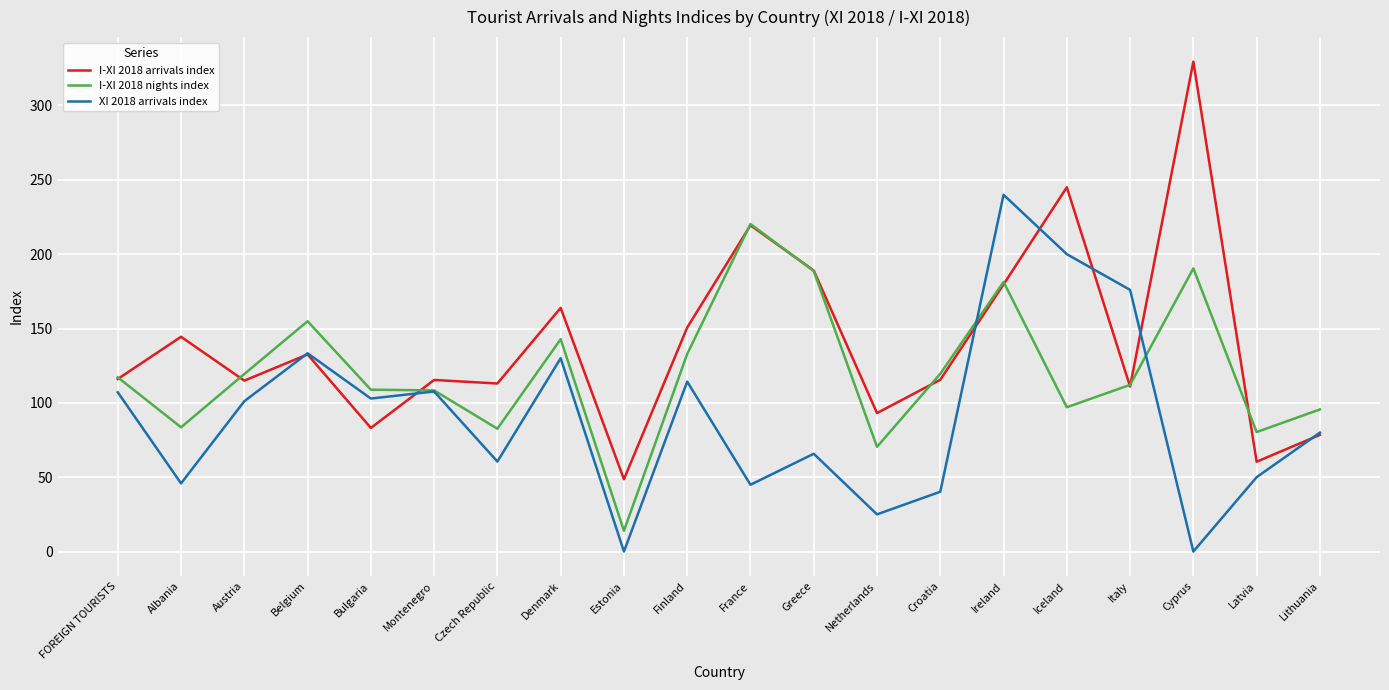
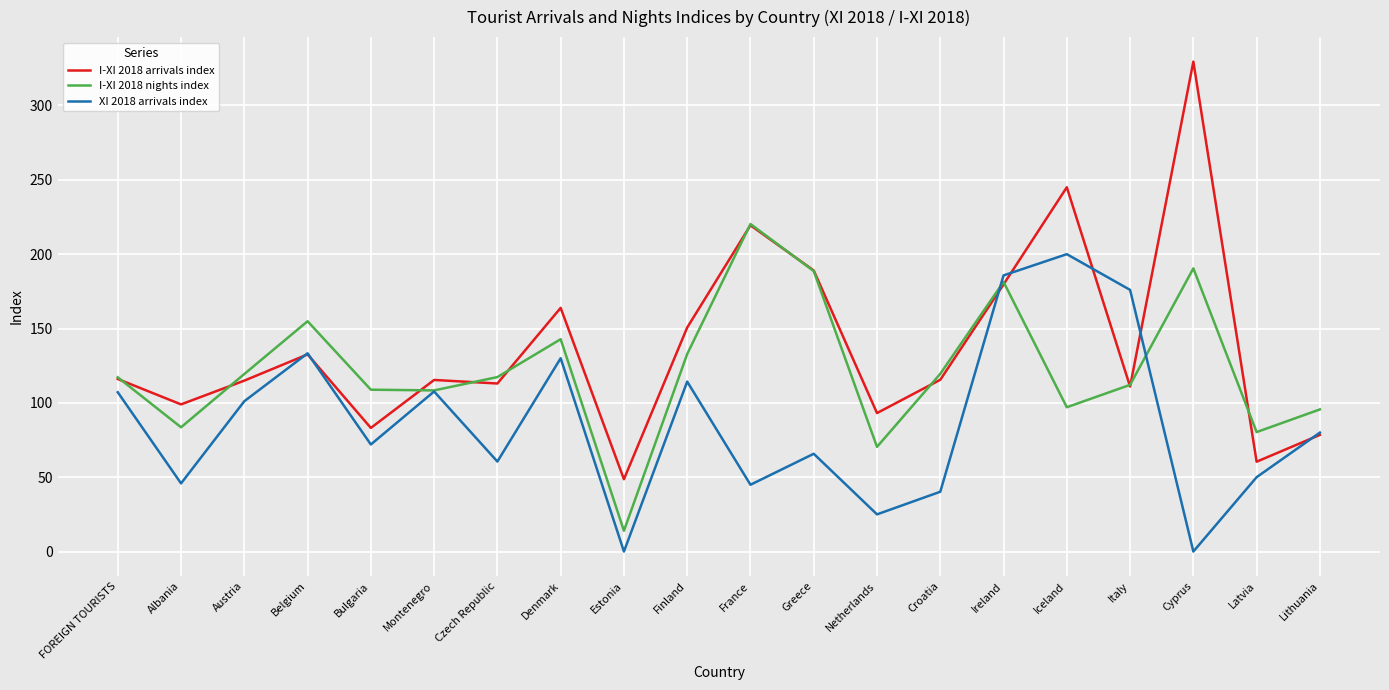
I-XI 2018 arrivals index, Albania: 144 -> 99
XI 2018 arrivals index, Bulgaria: 103 -> 72
I-XI 2018 nights index, Czech Republic: 83 -> 117
XI 2018 arrivals index, Ireland: 240 -> 186
